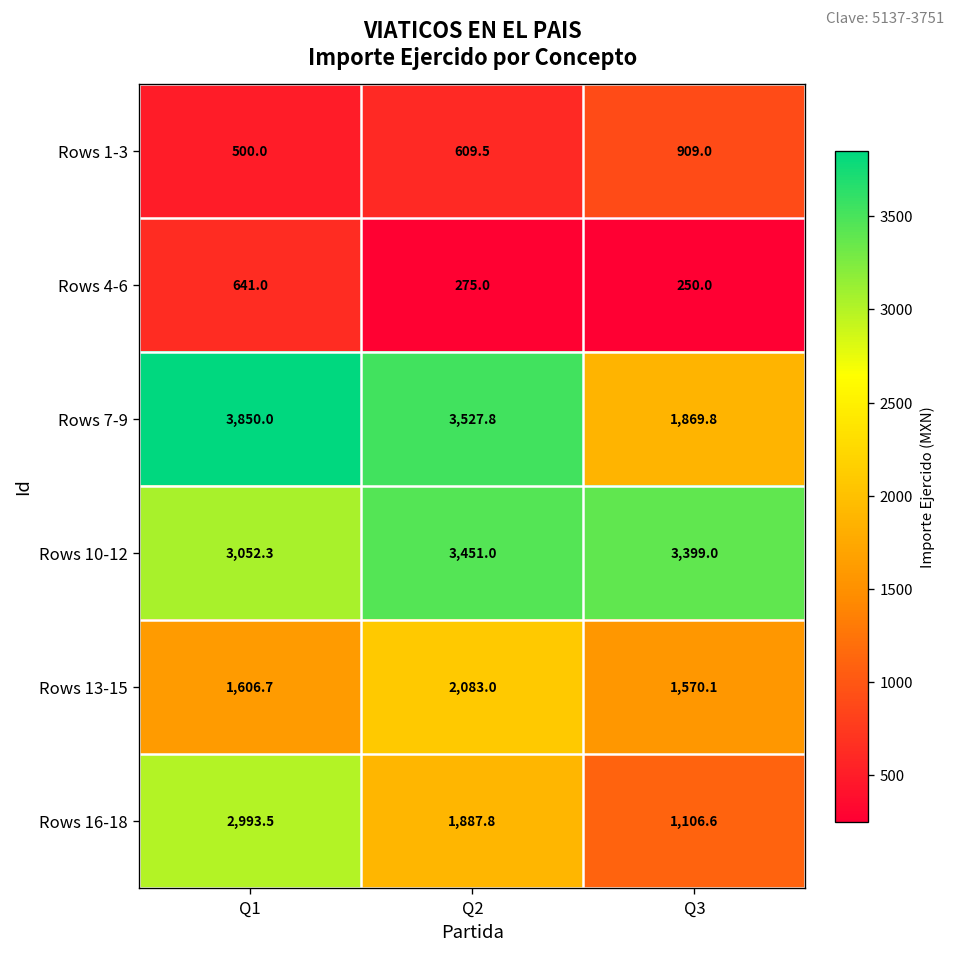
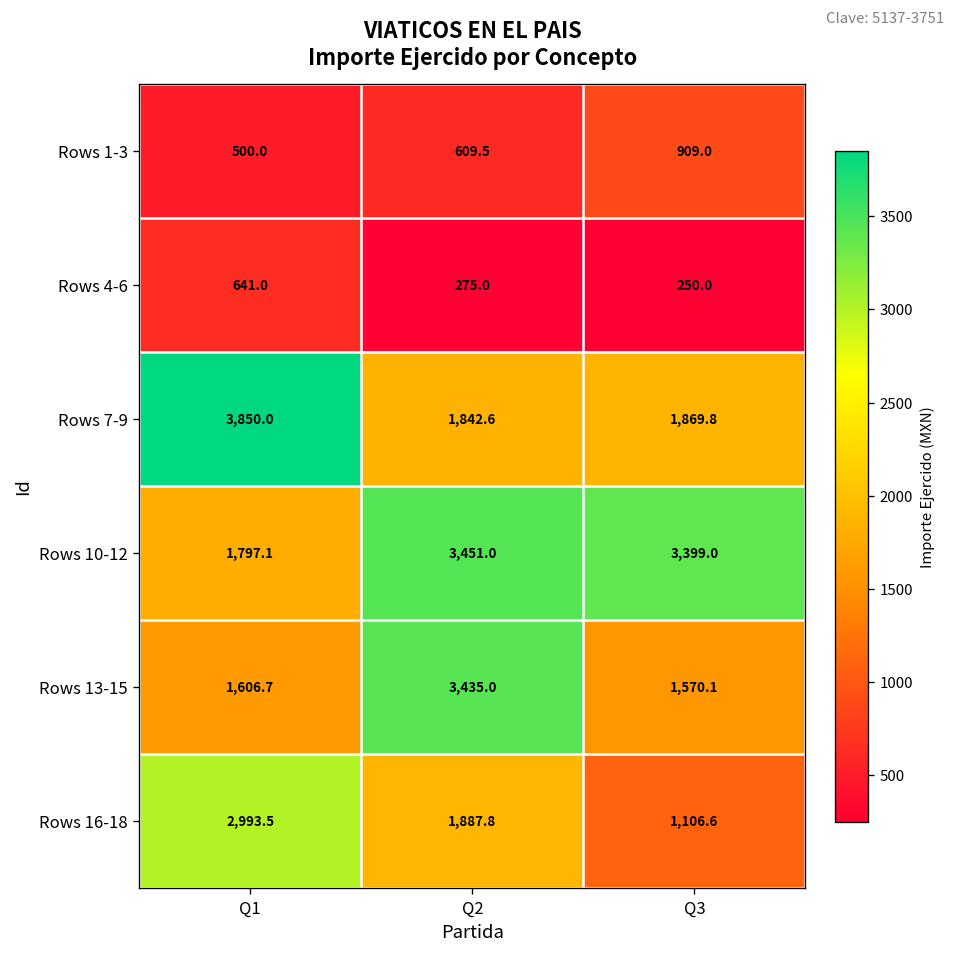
Rows 7-9, Q2: 3,527.8 -> 1,842.6
Rows 10-12, Q1: 3,052.3 -> 1,797.1
Rows 13-15, Q2: 2,083.0 -> 3,435.0
